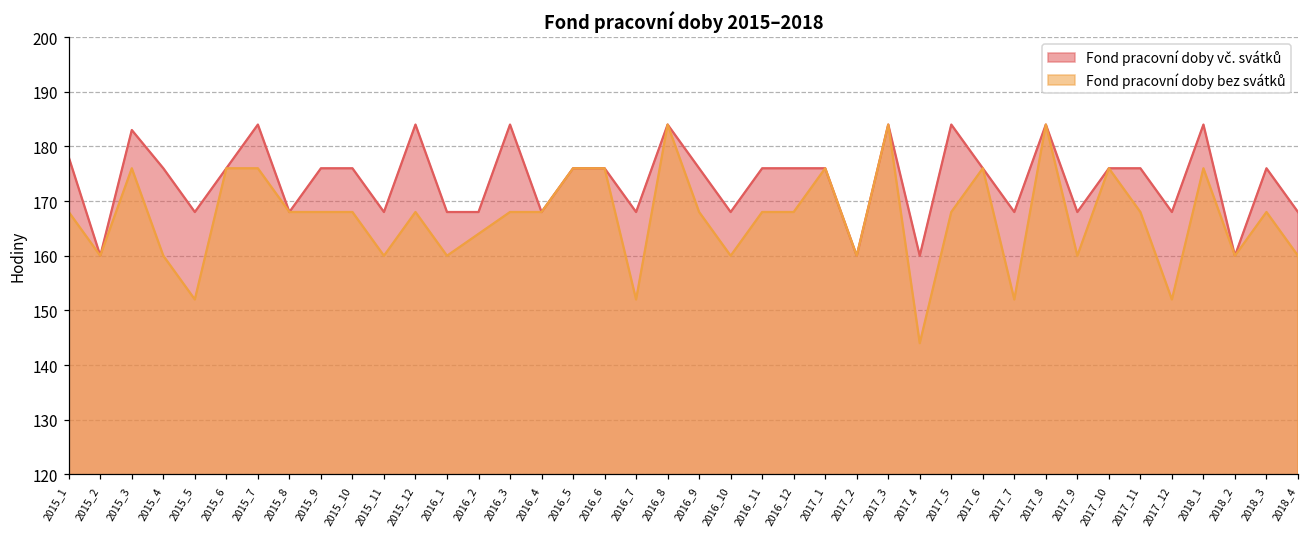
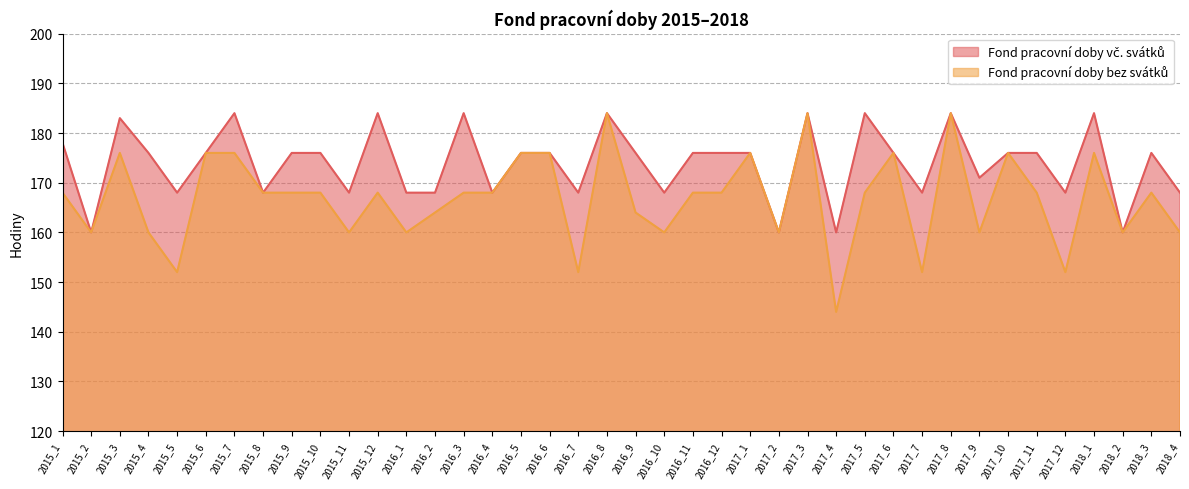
Fond pracovní doby bez svátků, 2016_9: 168 -> 164
Fond pracovní doby vč. svátků, 2017_9: 168 -> 171
